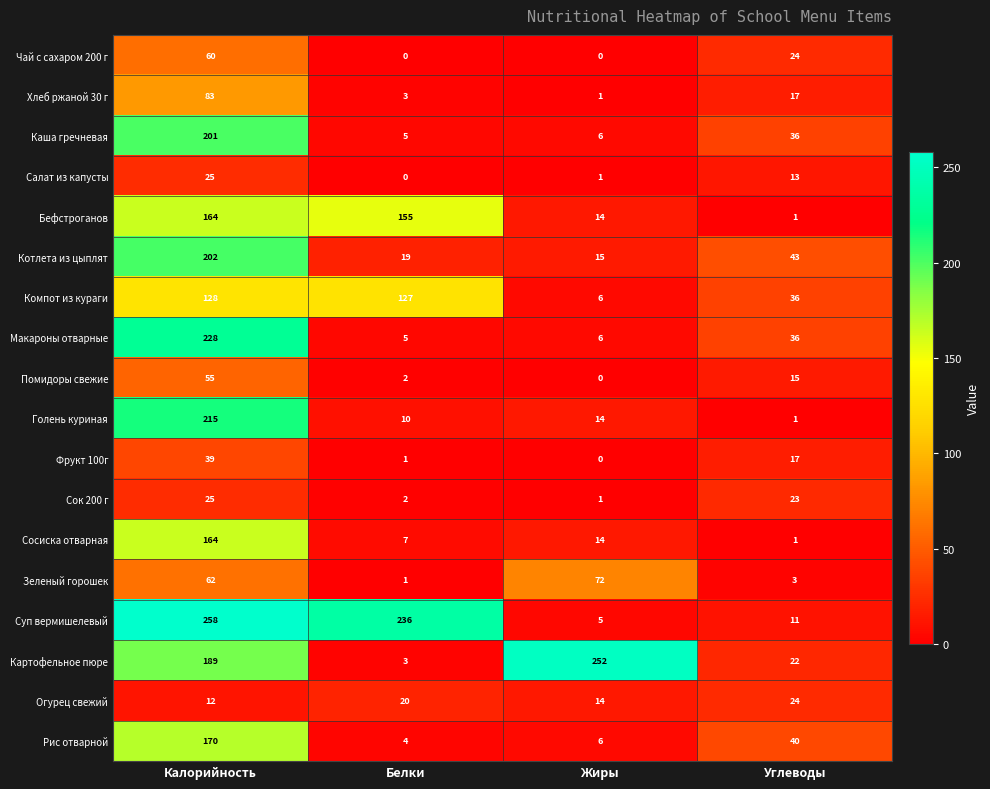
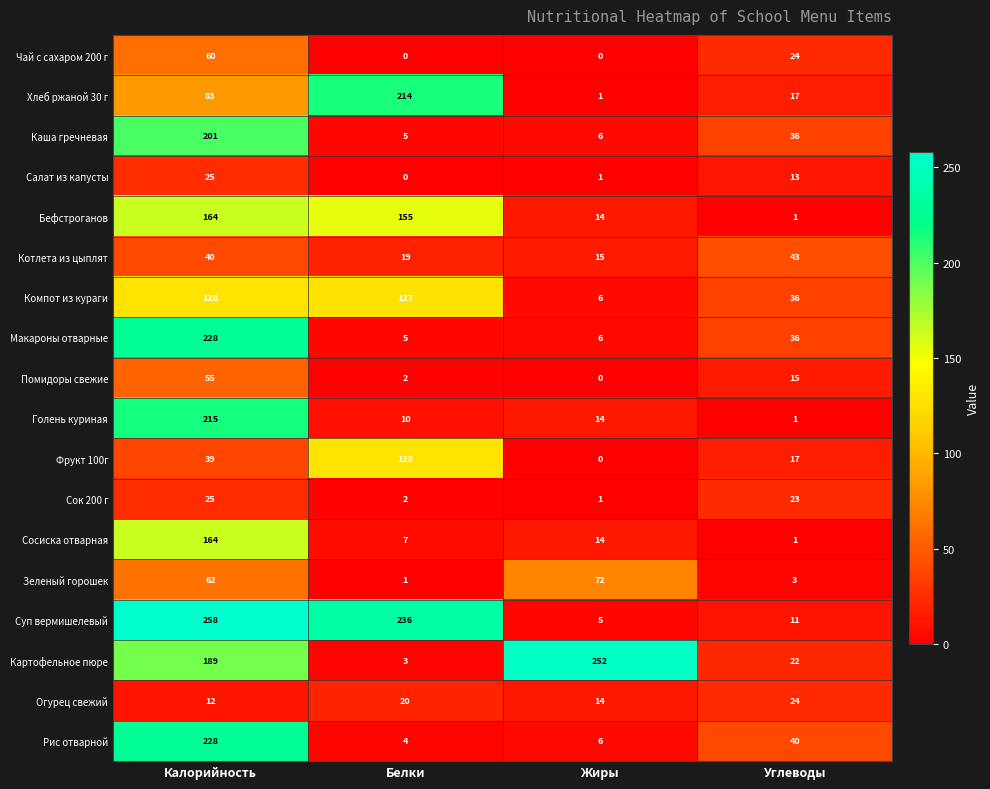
Хлеб ржаной 30 г, Белки: 3 -> 214
Котлета из цыплят, Калорийность: 202 -> 40
Фрукт 100г, Белки: 1 -> 128
Рис отварной, Калорийность: 170 -> 228
